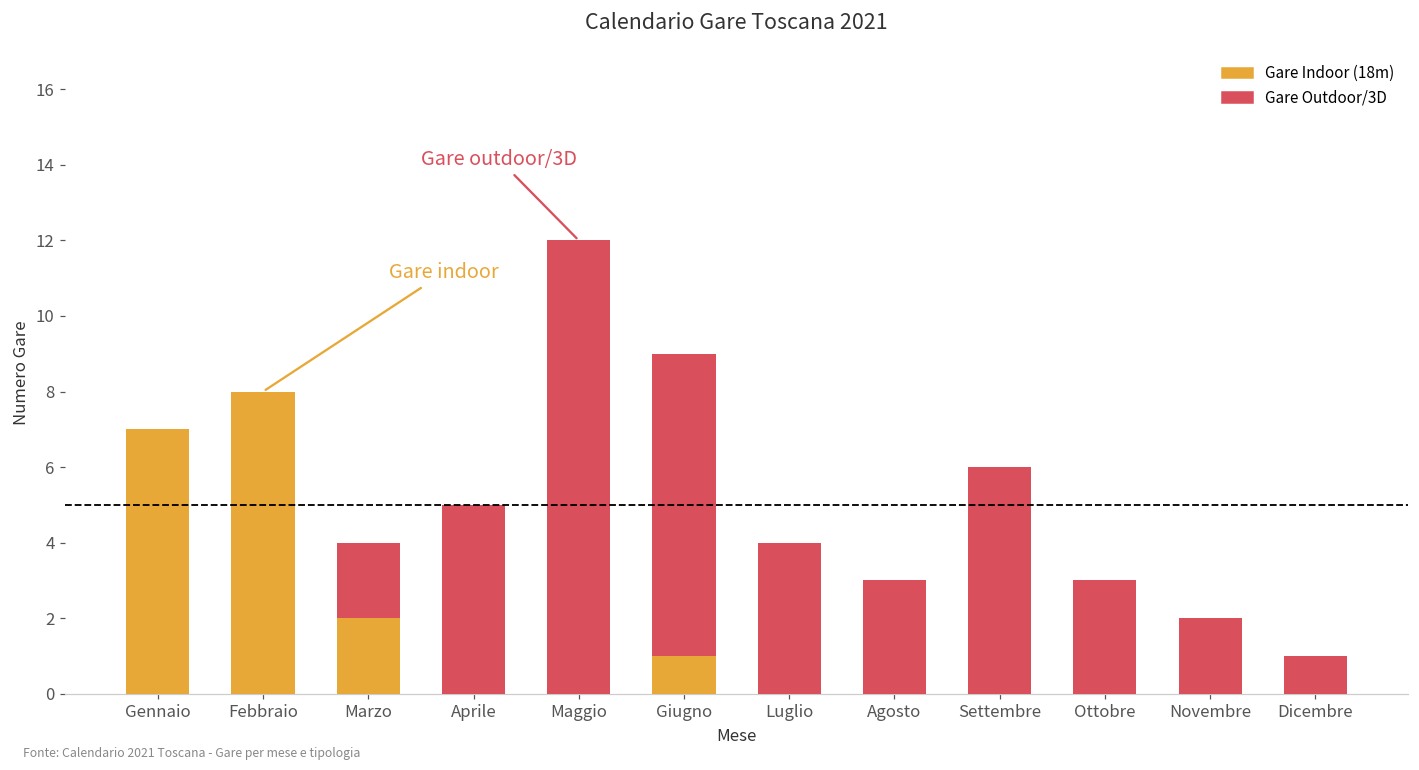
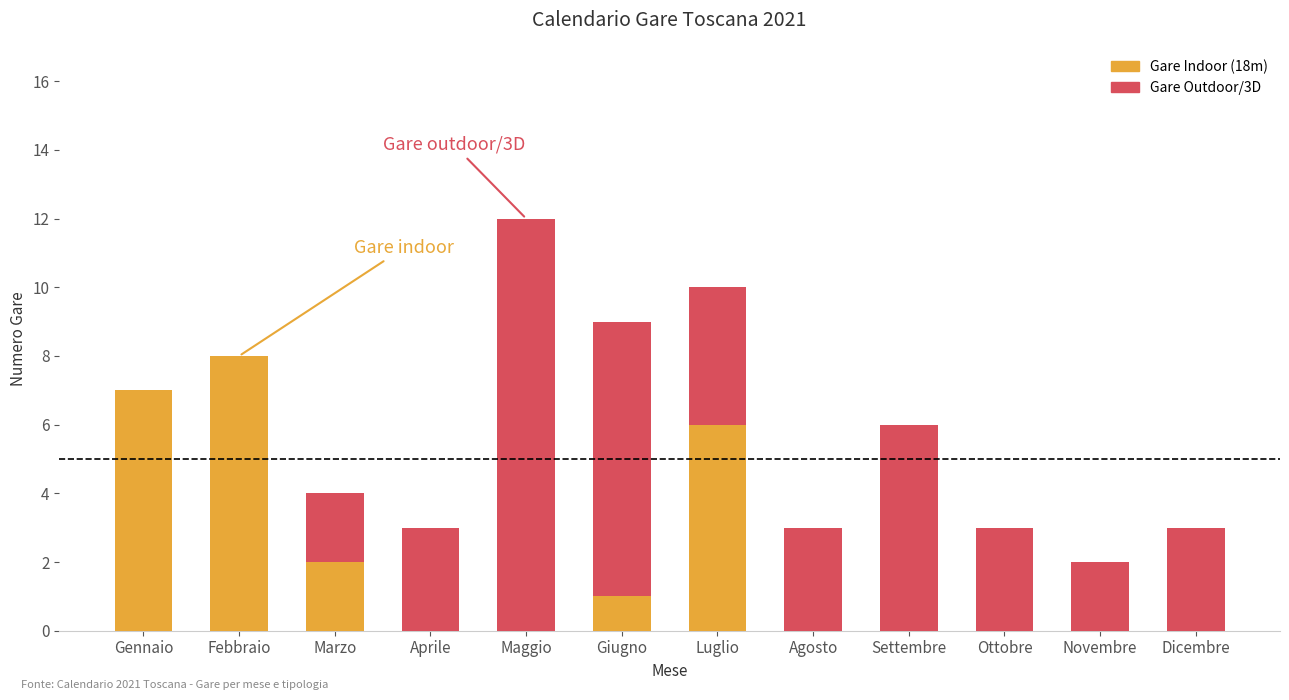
Gare Outdoor/3D, Aprile: 5 -> 3
Gare Indoor (18m), Luglio: 0 -> 6
Gare Outdoor/3D, Dicembre: 1 -> 3
